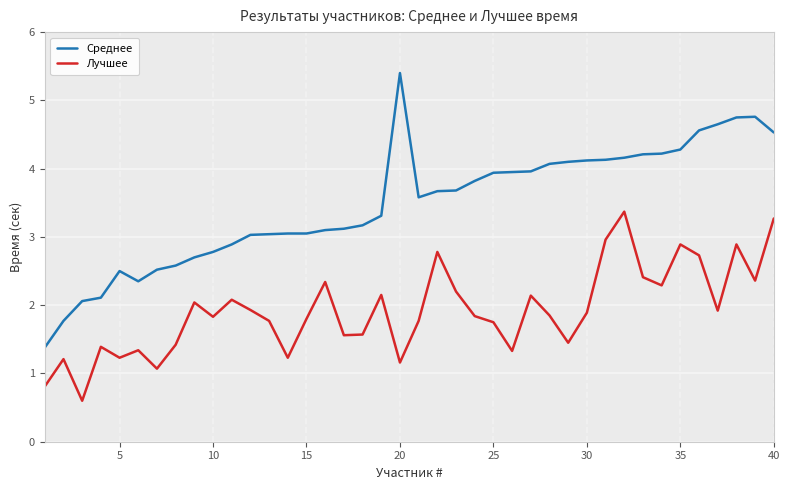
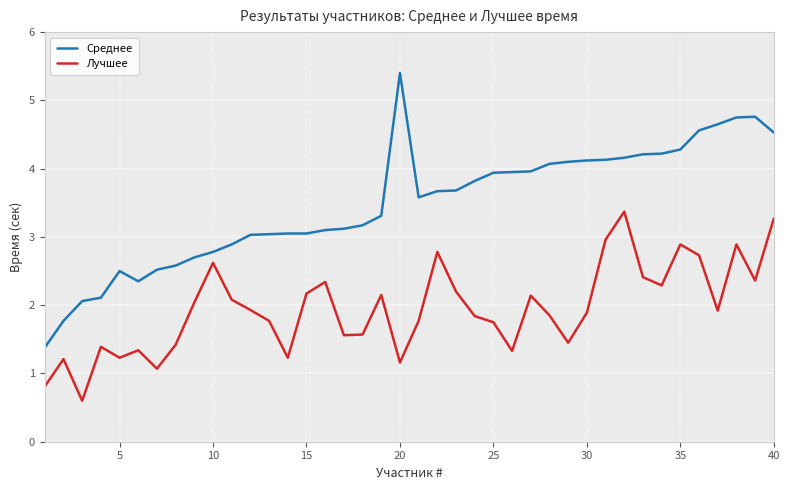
Лучшее, 10: 1.8 -> 2.6
Лучшее, 15: 1.8 -> 2.2
